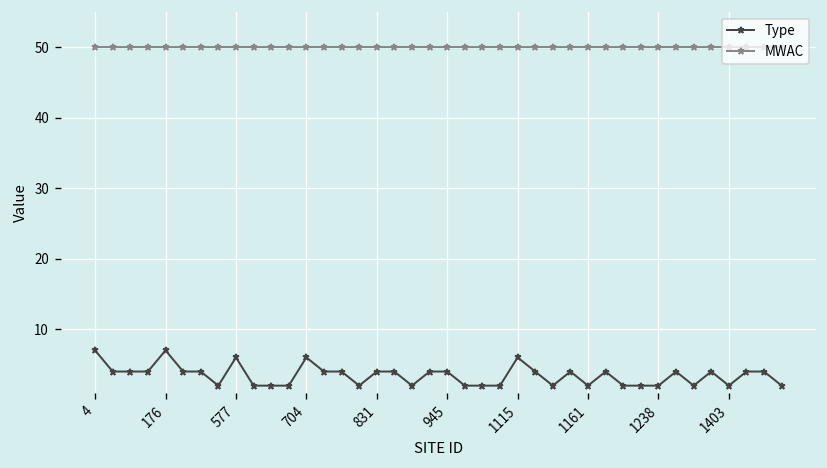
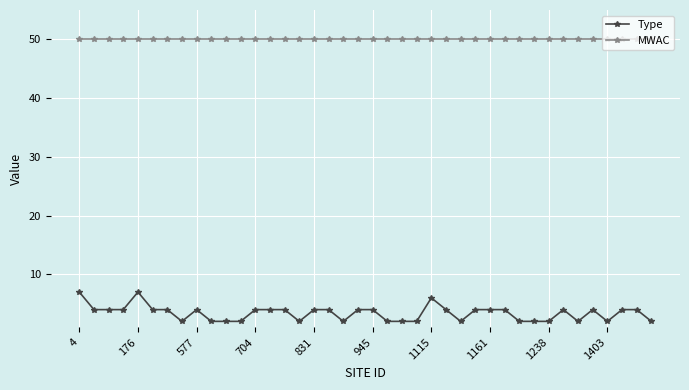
Type, 577: 6 -> 4
Type, 704: 6 -> 4
Type, 1161: 2 -> 4
